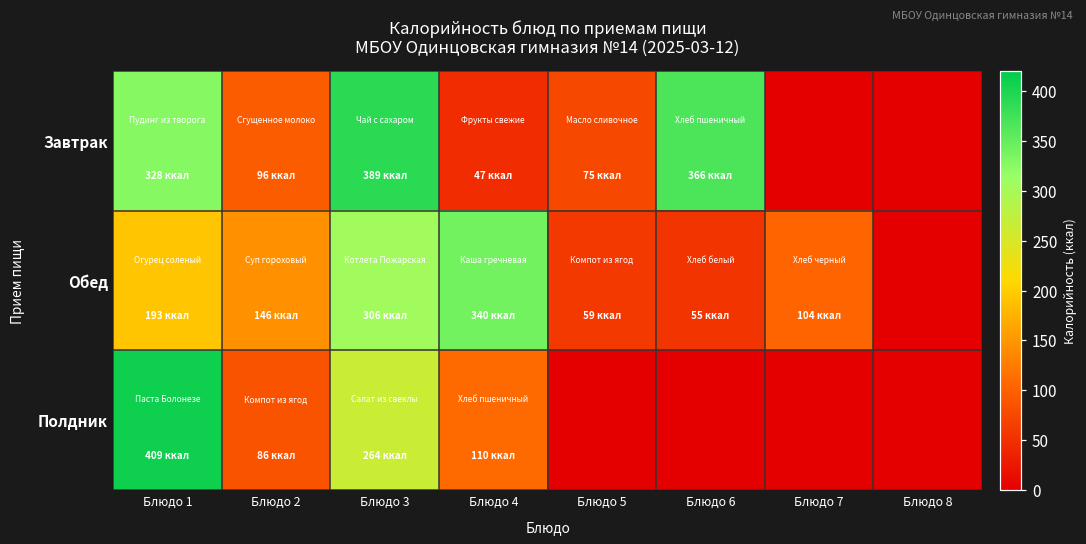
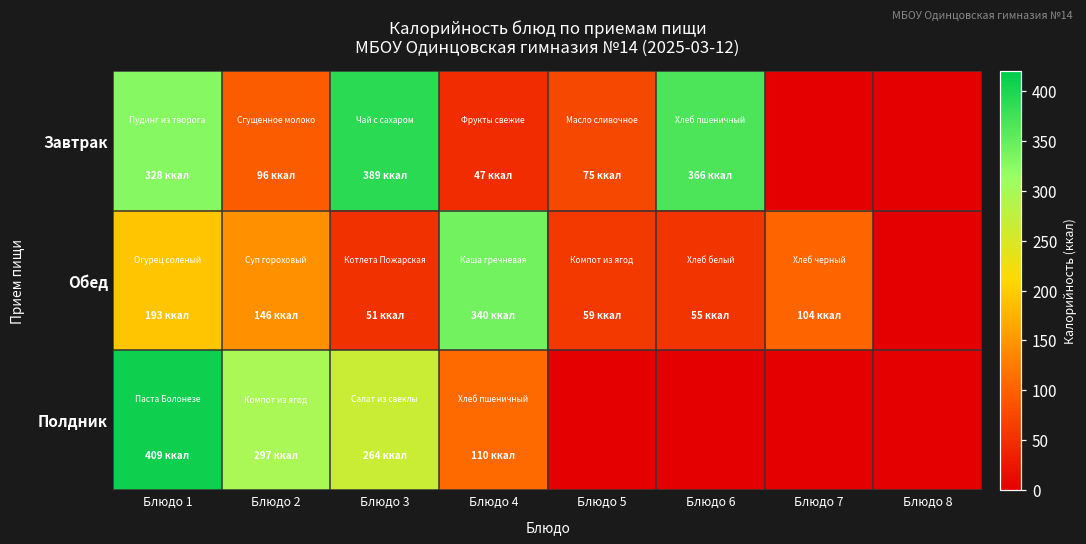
Обед, Блюдо 3: 306 -> 51
Полдник, Блюдо 2: 86 -> 297
